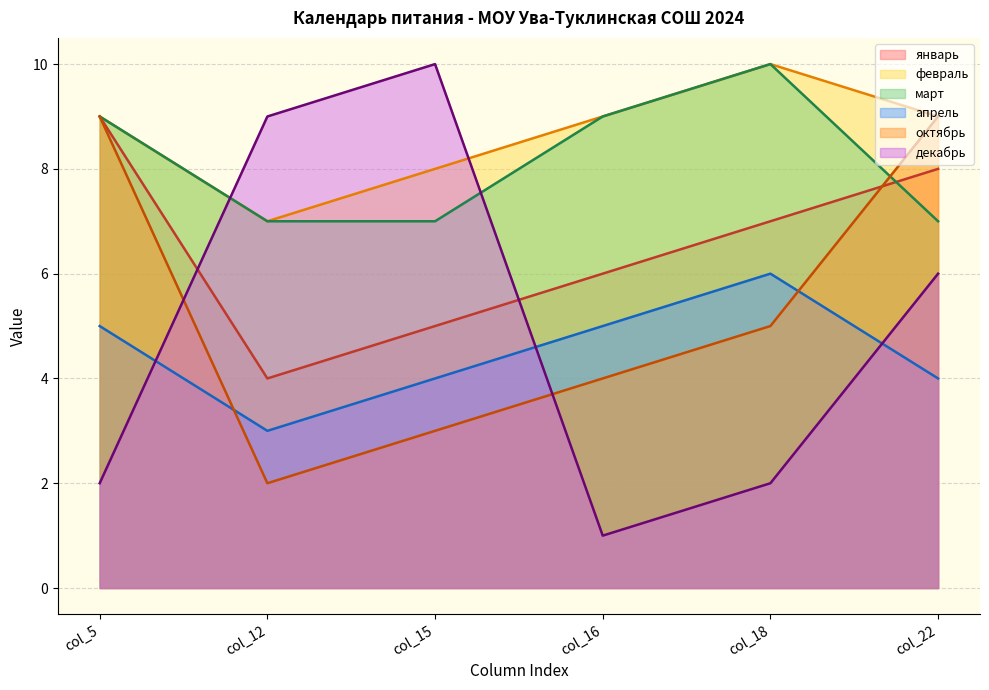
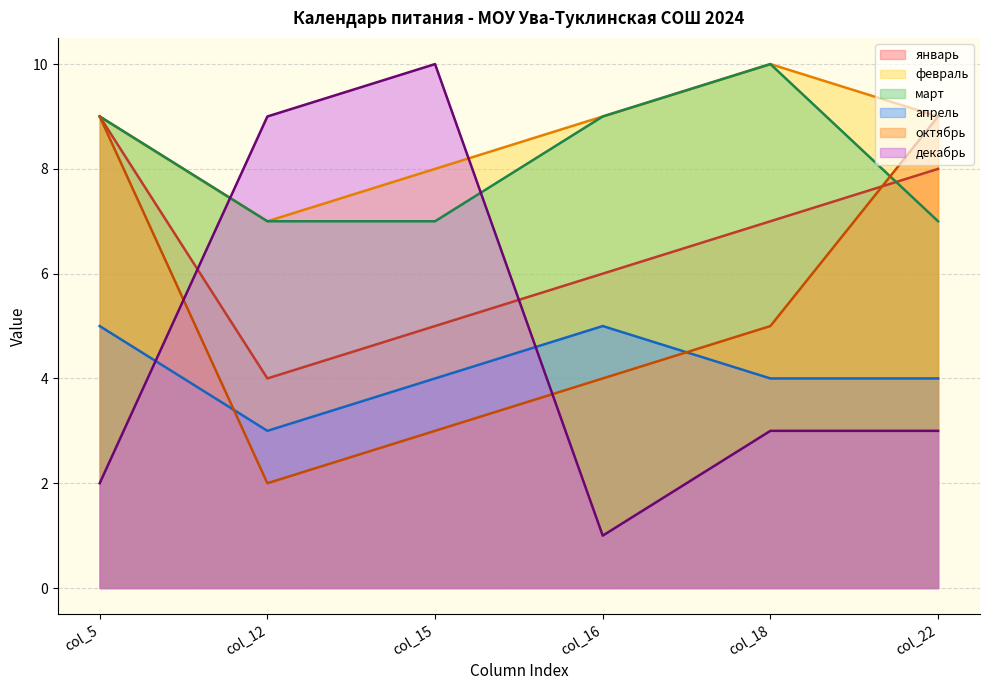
апрель, col_18: 6 -> 4
декабрь, col_18: 2 -> 3
декабрь, col_22: 6 -> 3
